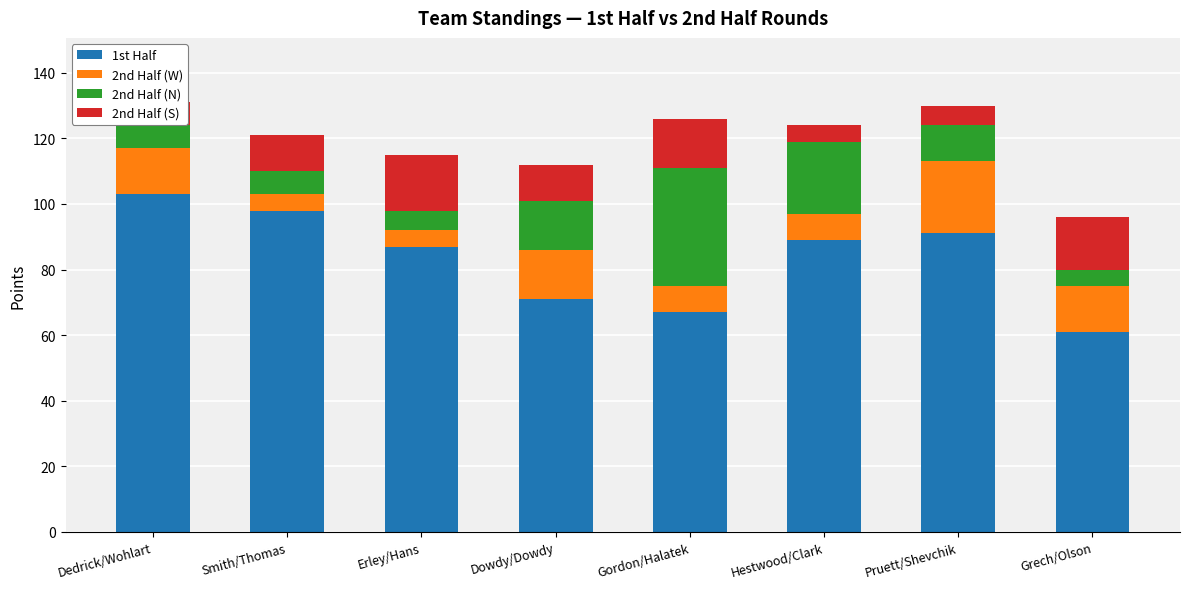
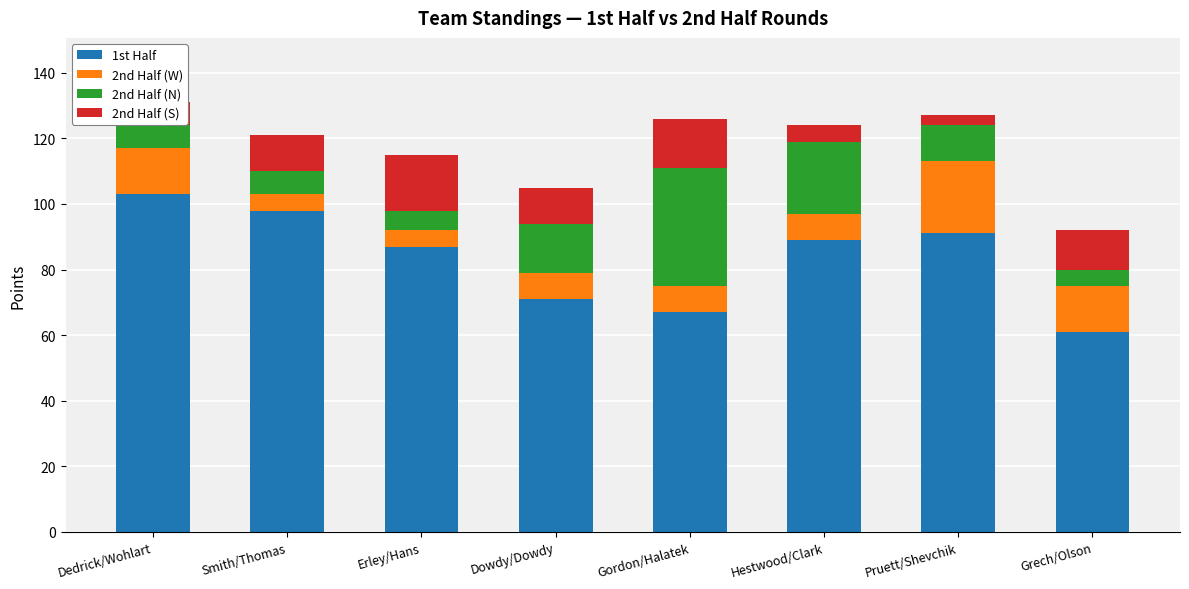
2nd Half (W), Dowdy/Dowdy: 15 -> 8
2nd Half (S), Pruett/Shevchik: 6 -> 3
2nd Half (S), Grech/Olson: 16 -> 12
